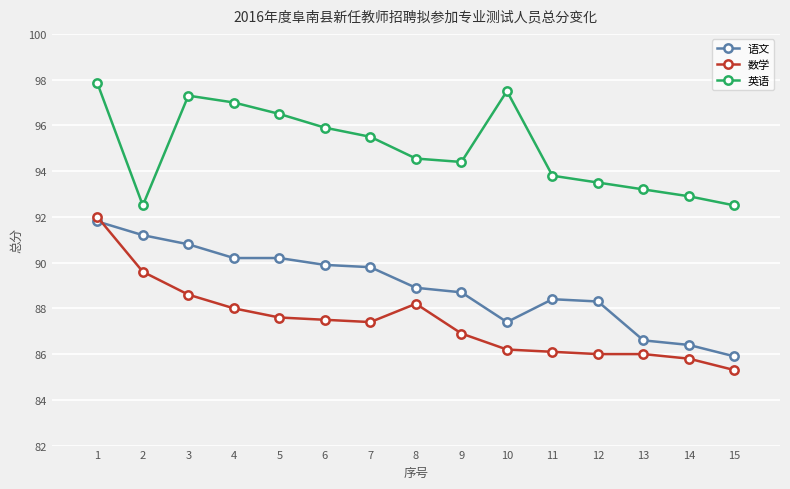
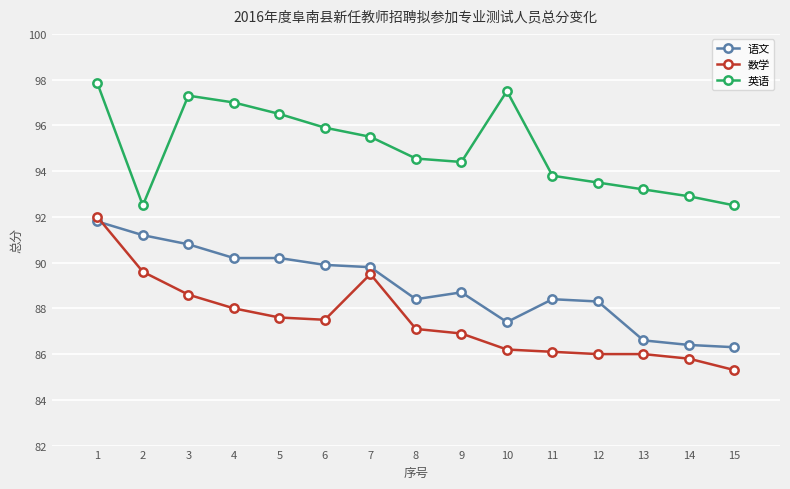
数学, 7: 87.4 -> 89.5
语文, 8: 88.9 -> 88.4
数学, 8: 88.2 -> 87.1
语文, 15: 85.9 -> 86.3
